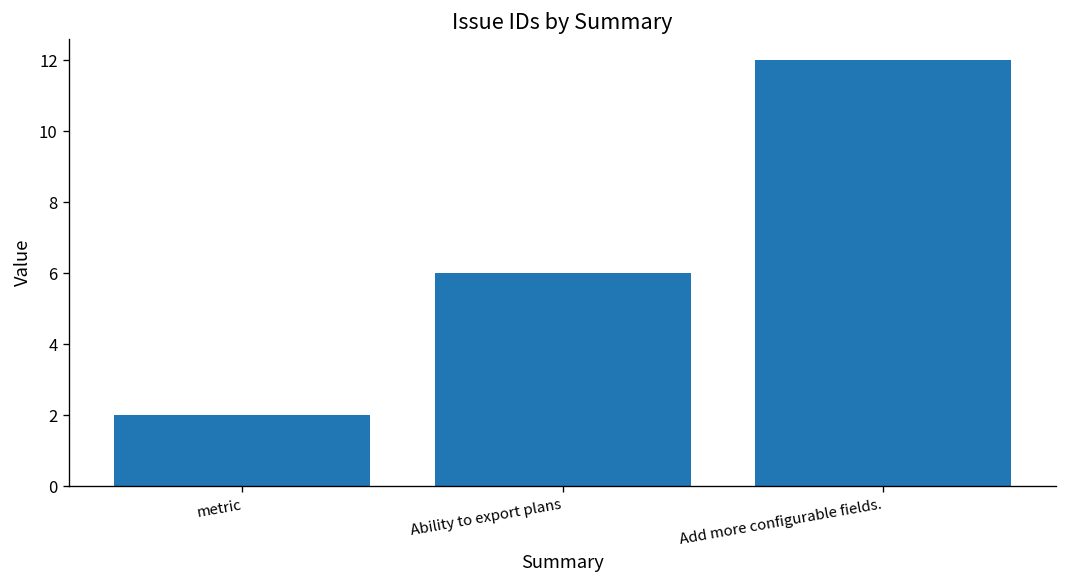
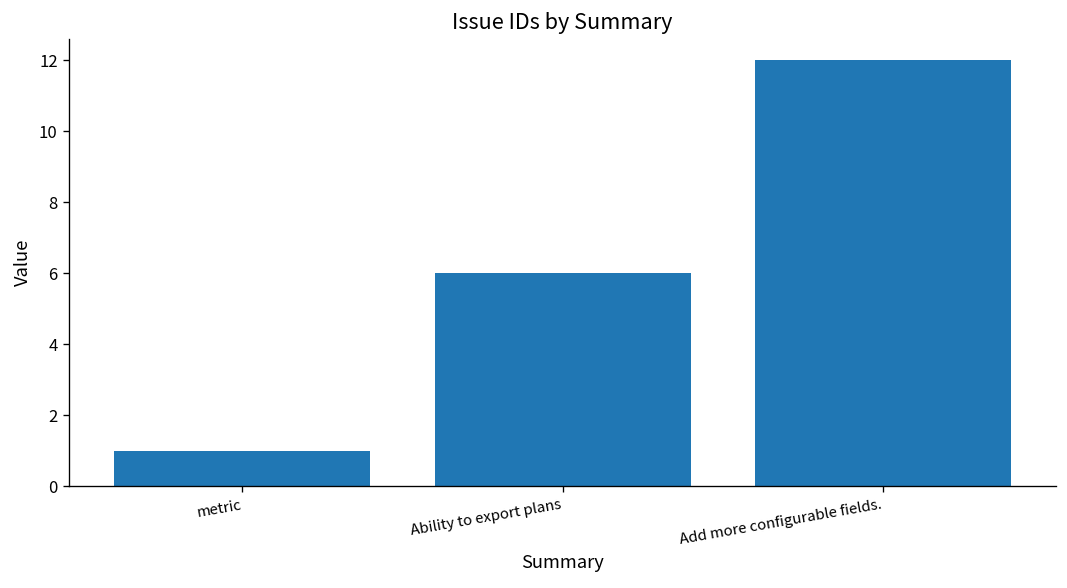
metric: 2 -> 1
